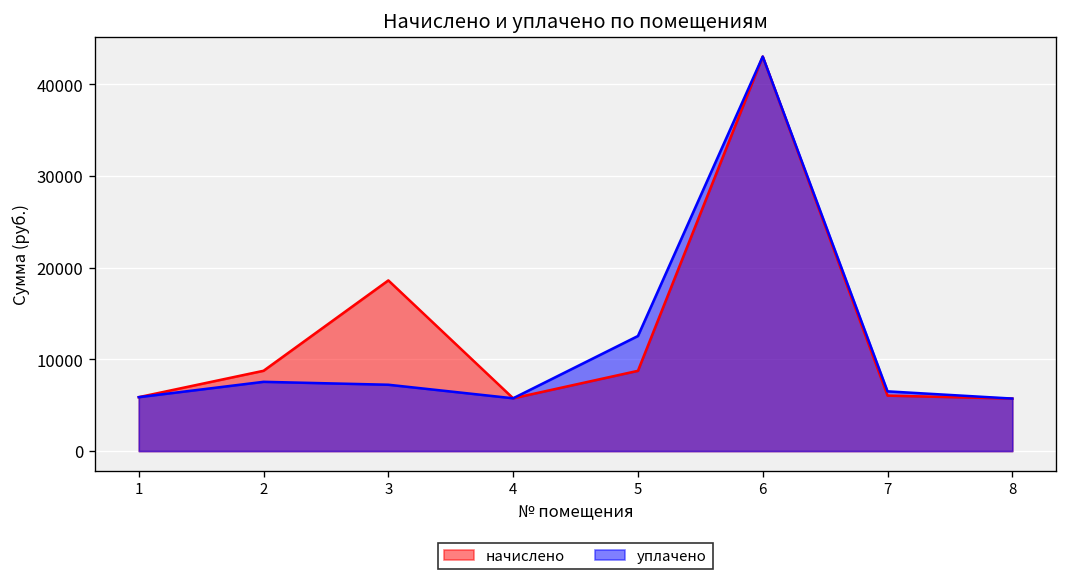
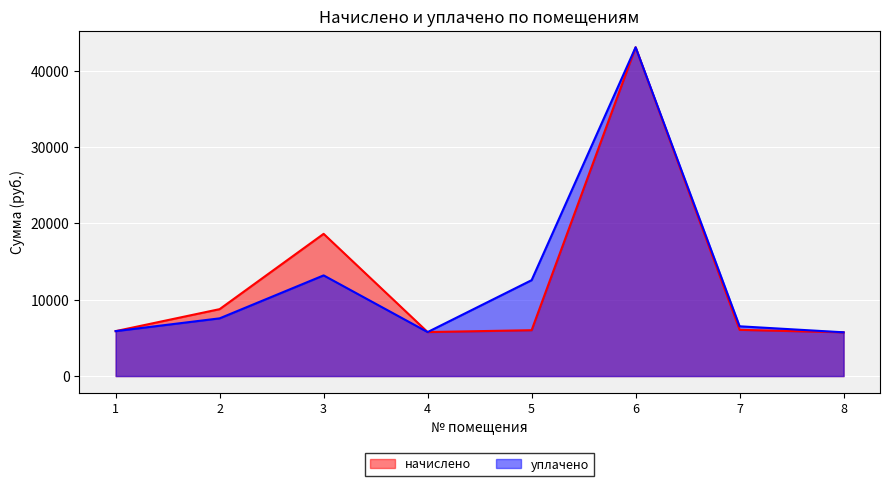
уплачено, 3: 7000 -> 13000
начислено, 5: 9000 -> 6000
